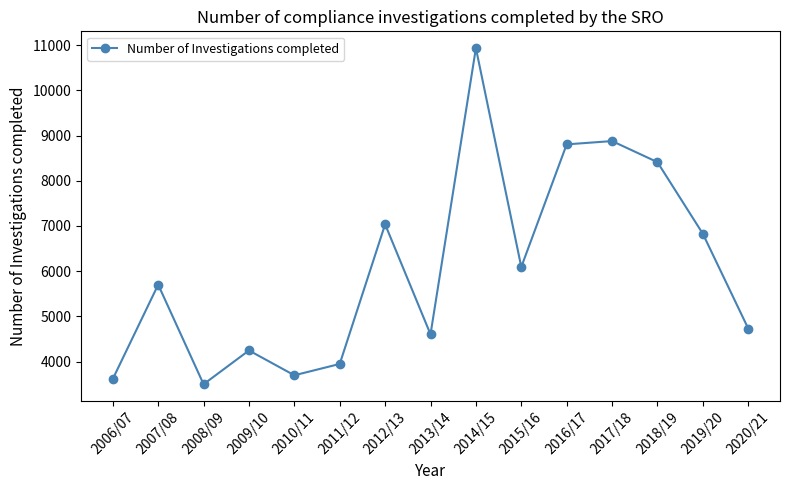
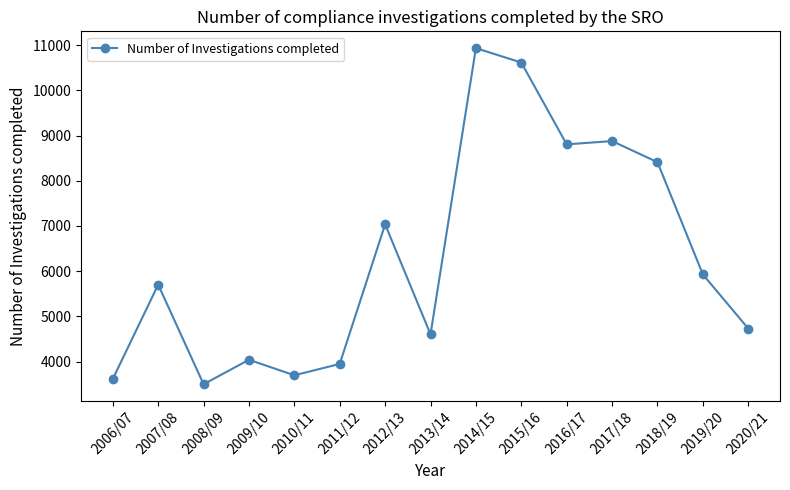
2009/10: 4200 -> 4000
2015/16: 6100 -> 10600
2019/20: 6800 -> 5900
